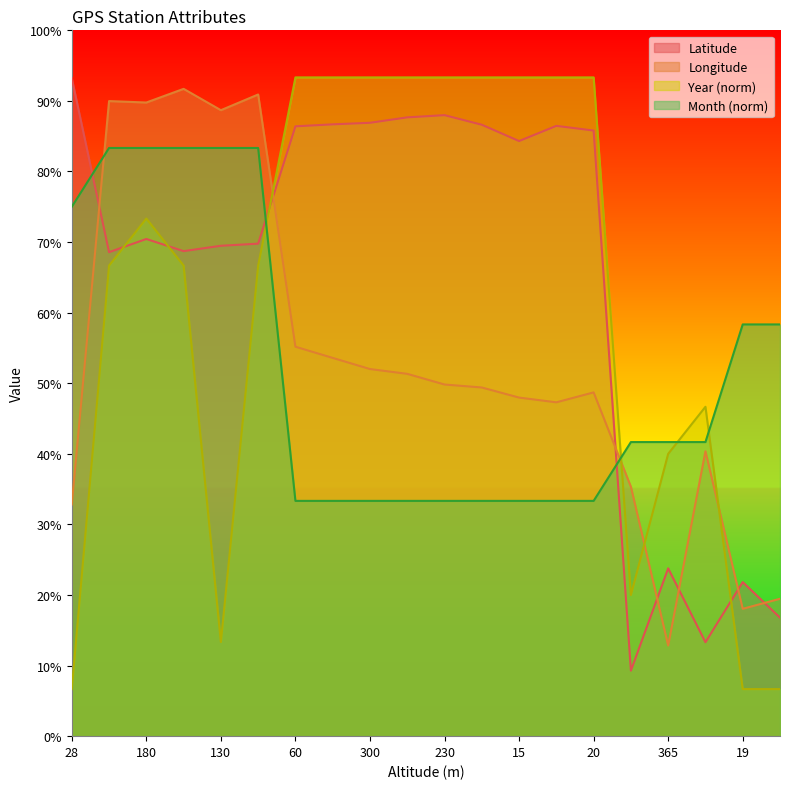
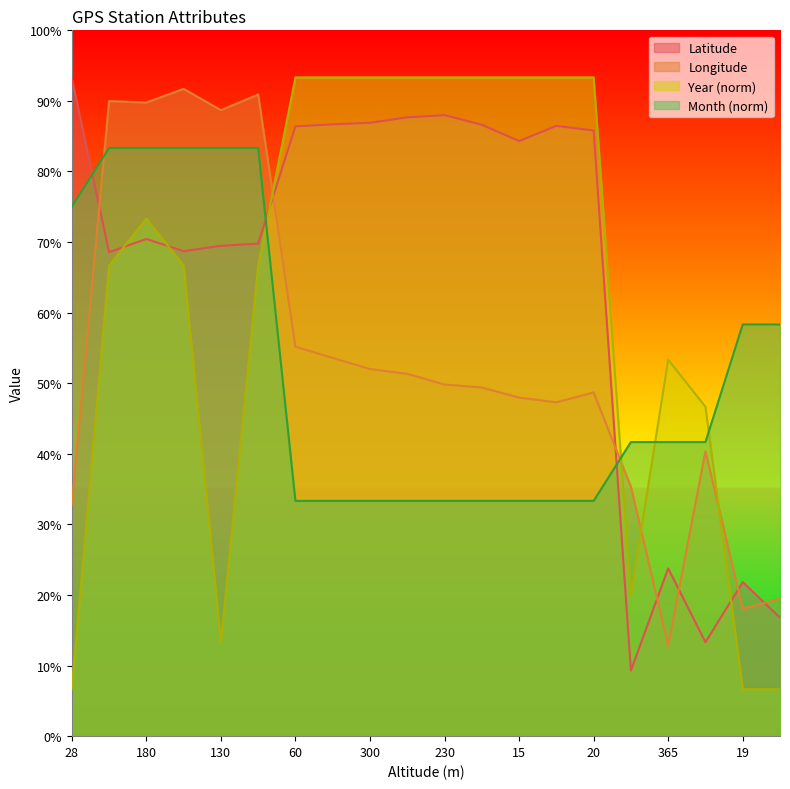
Year (norm), 365: 40% -> 53%
